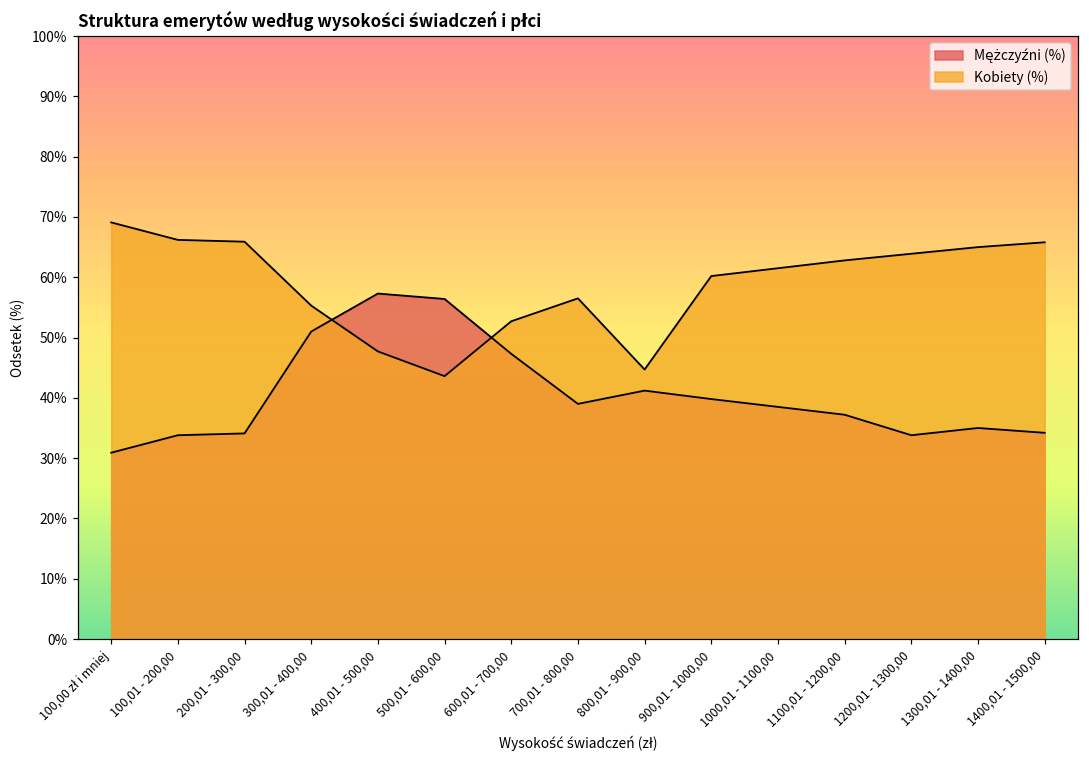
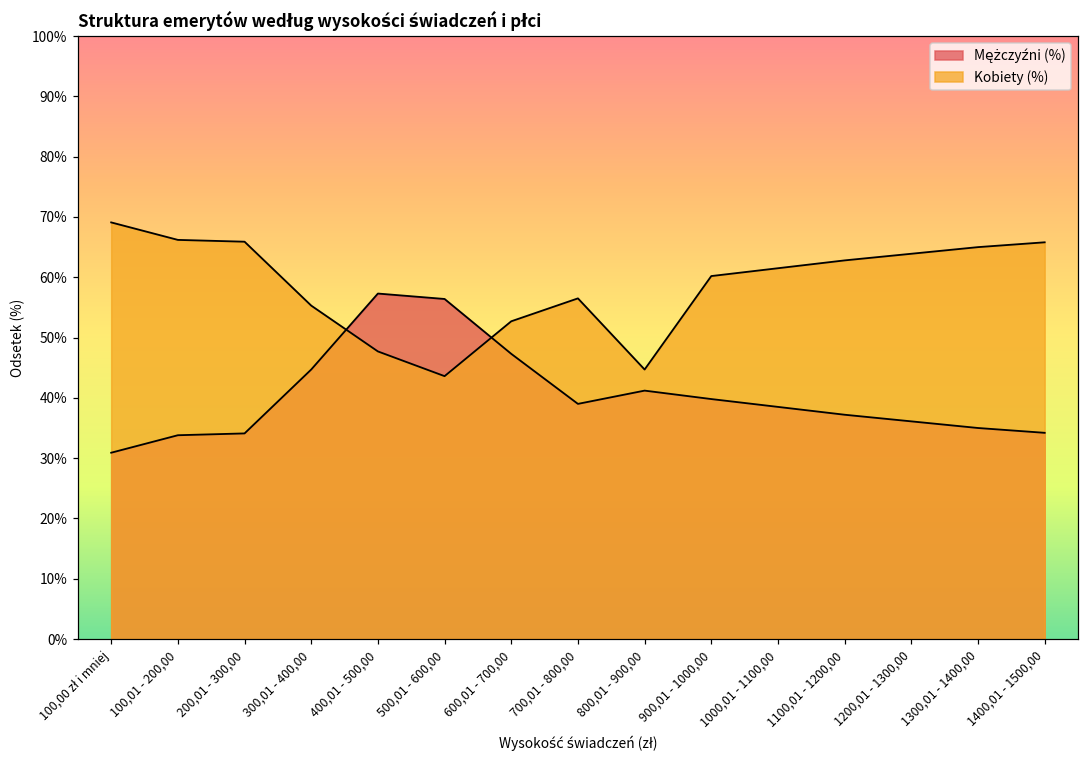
Mężczyźni (%), 300,01 - 400,00: 51% -> 45%
Mężczyźni (%), 1200,01 - 1300,00: 34% -> 36%
